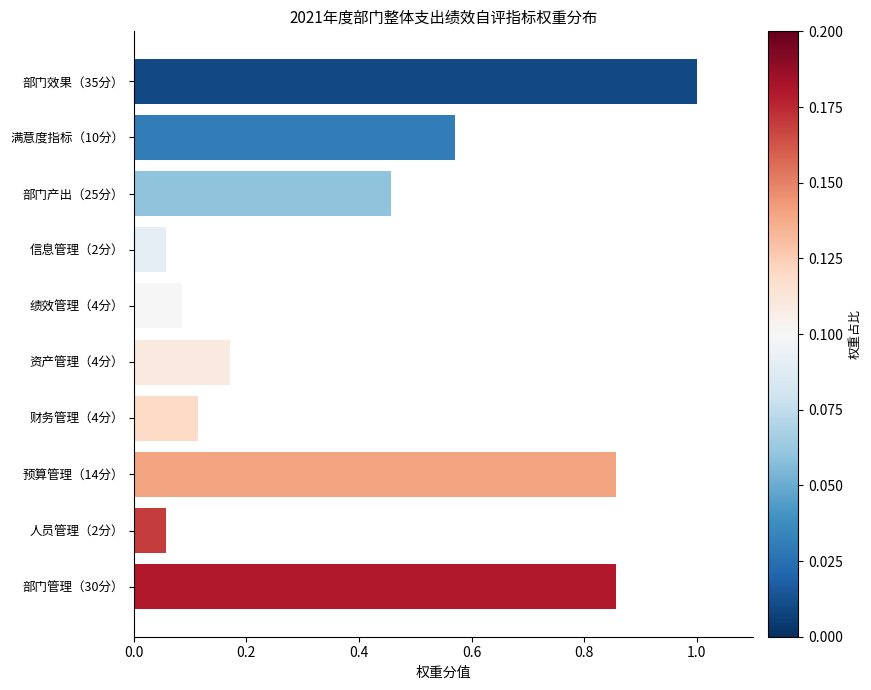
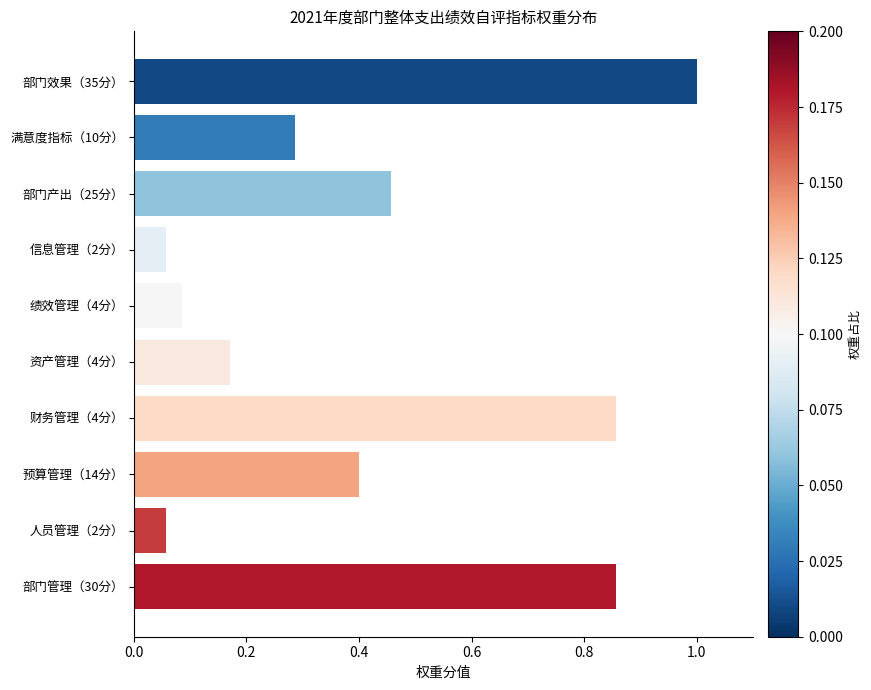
满意度指标（10分）: 0.57 -> 0.29
财务管理（4分）: 0.11 -> 0.86
预算管理（14分）: 0.86 -> 0.40
